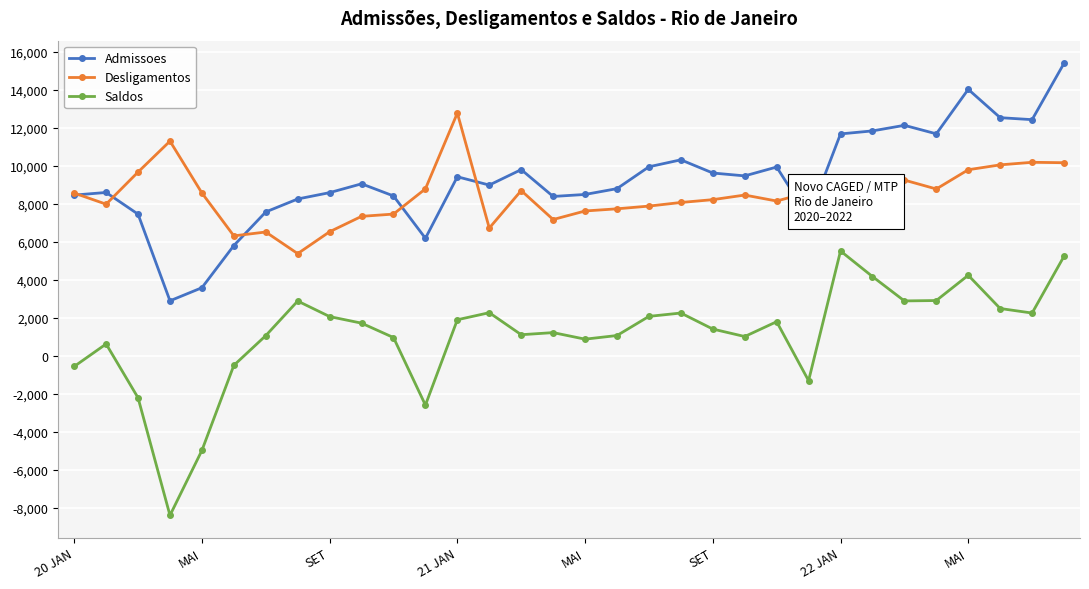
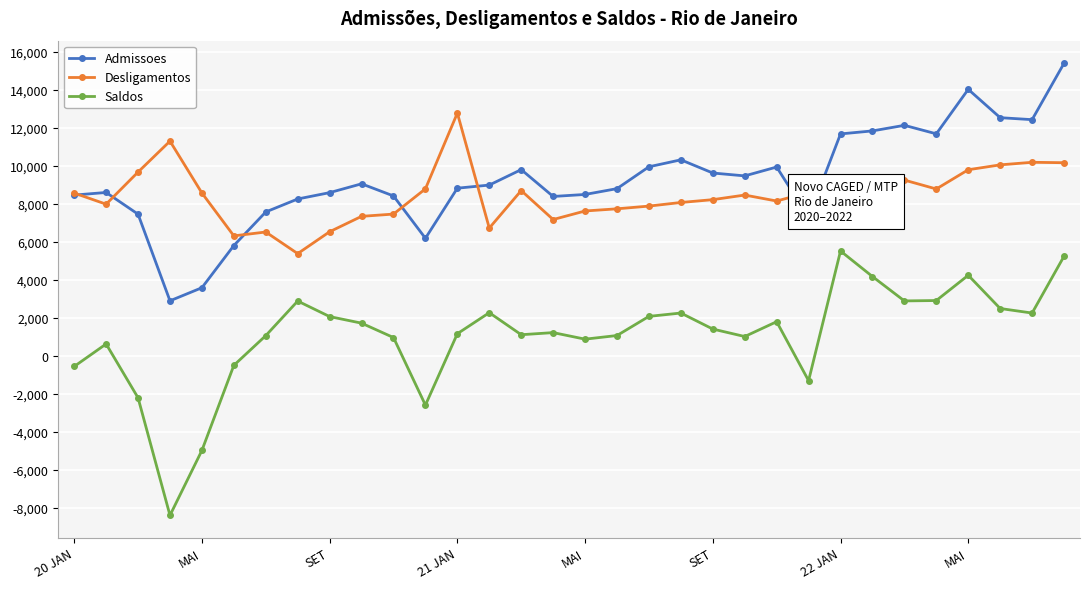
Admissoes, 21 JAN: 9,400 -> 8,800
Saldos, 21 JAN: 1,900 -> 1,200
